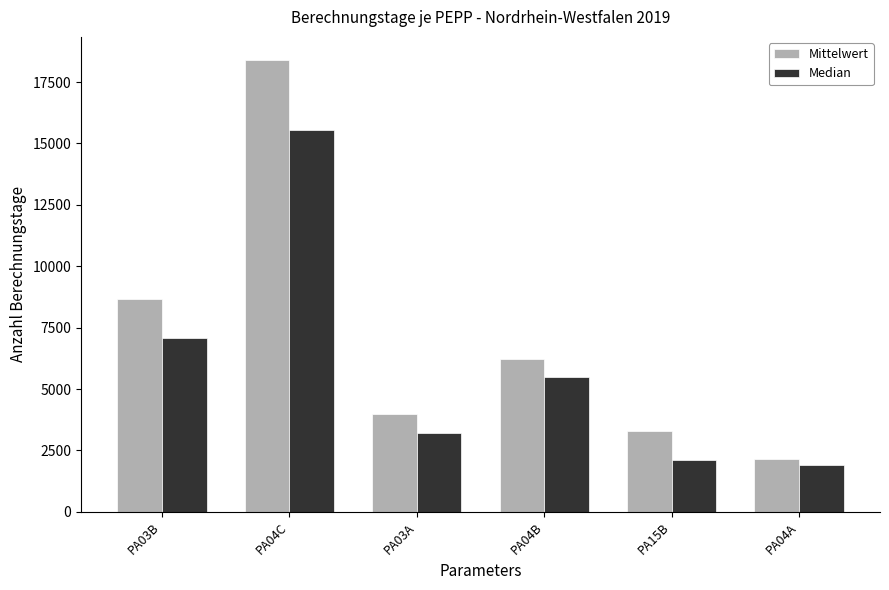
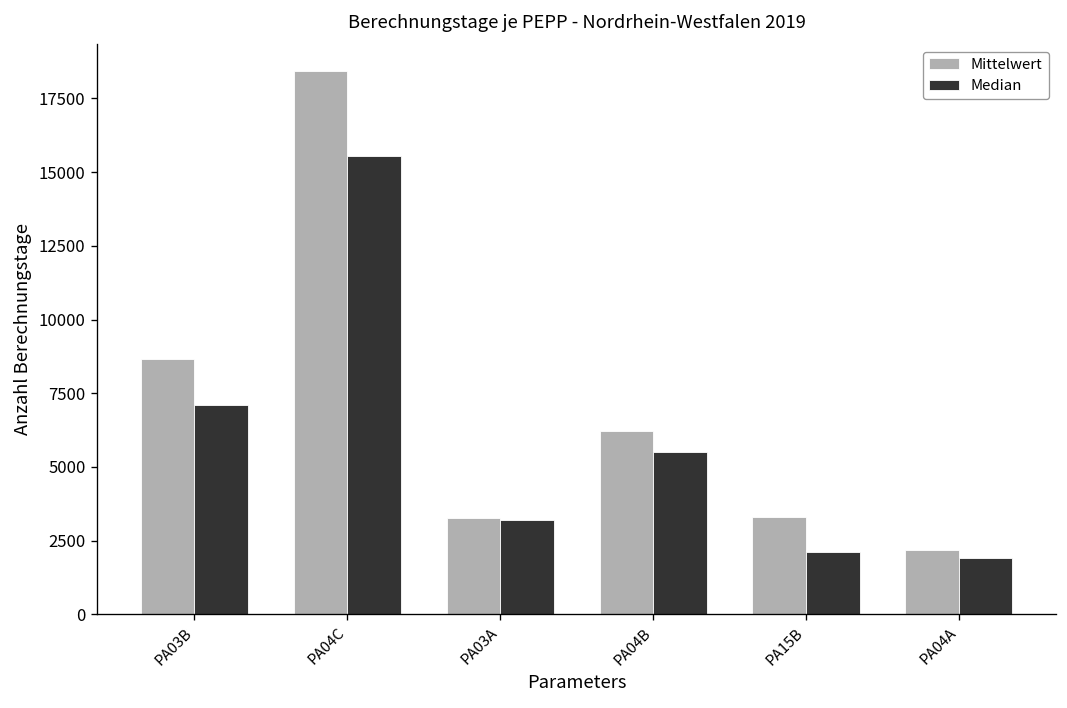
Mittelwert, PA03A: 4000 -> 3300
